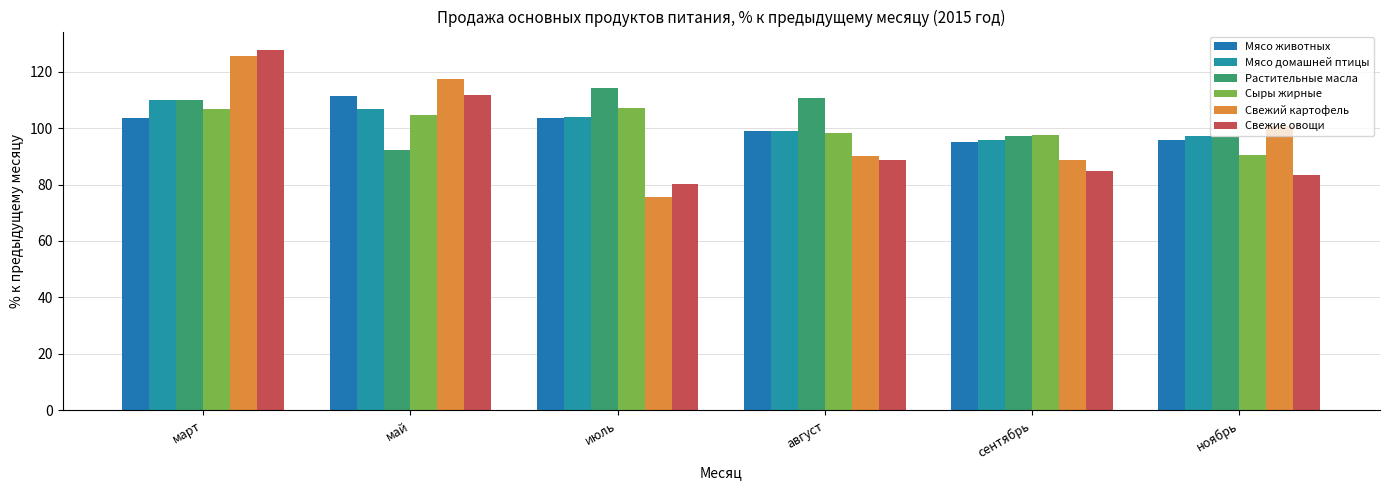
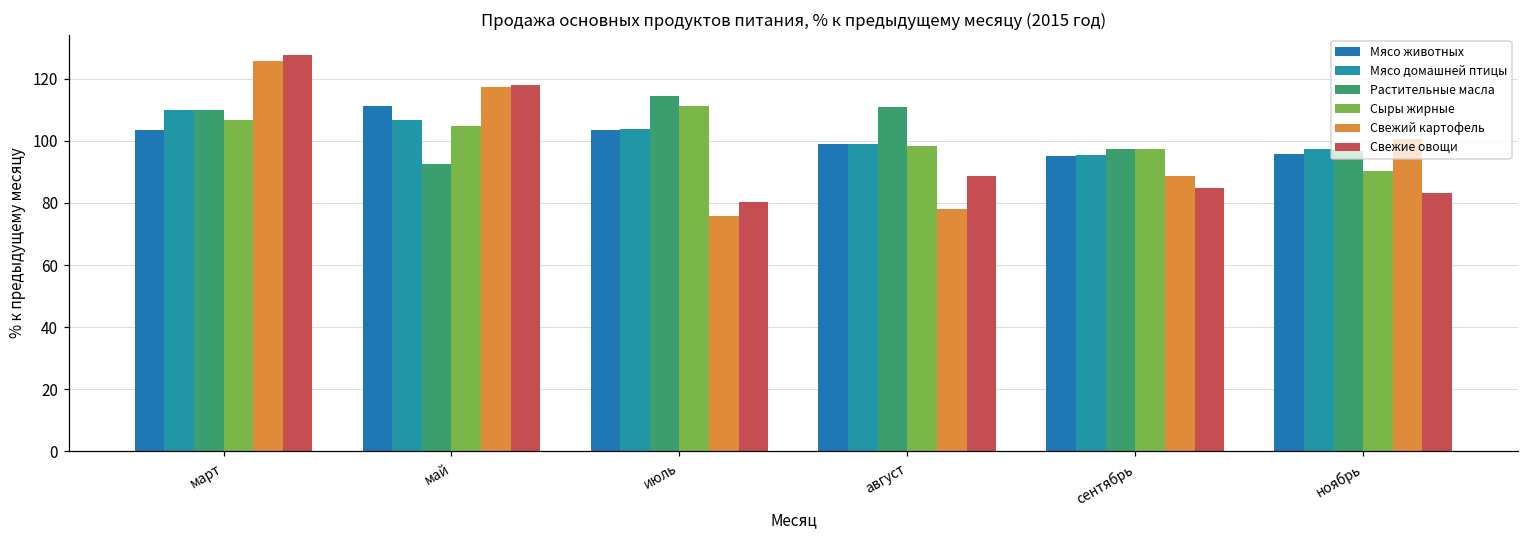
Свежие овощи, май: 112 -> 118
Сыры жирные, июль: 107 -> 111
Свежий картофель, август: 90 -> 78
